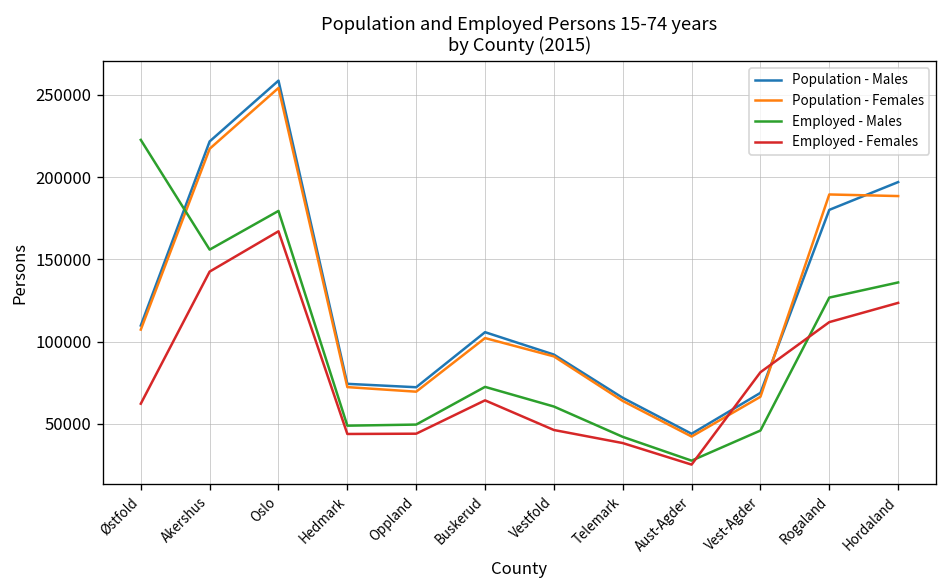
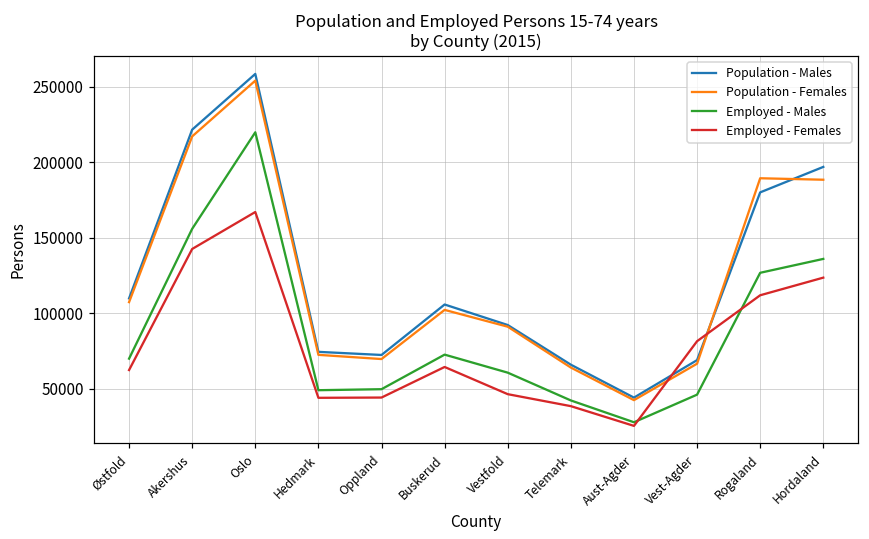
Employed - Males, Østfold: 223000 -> 70000
Employed - Males, Oslo: 179000 -> 220000
